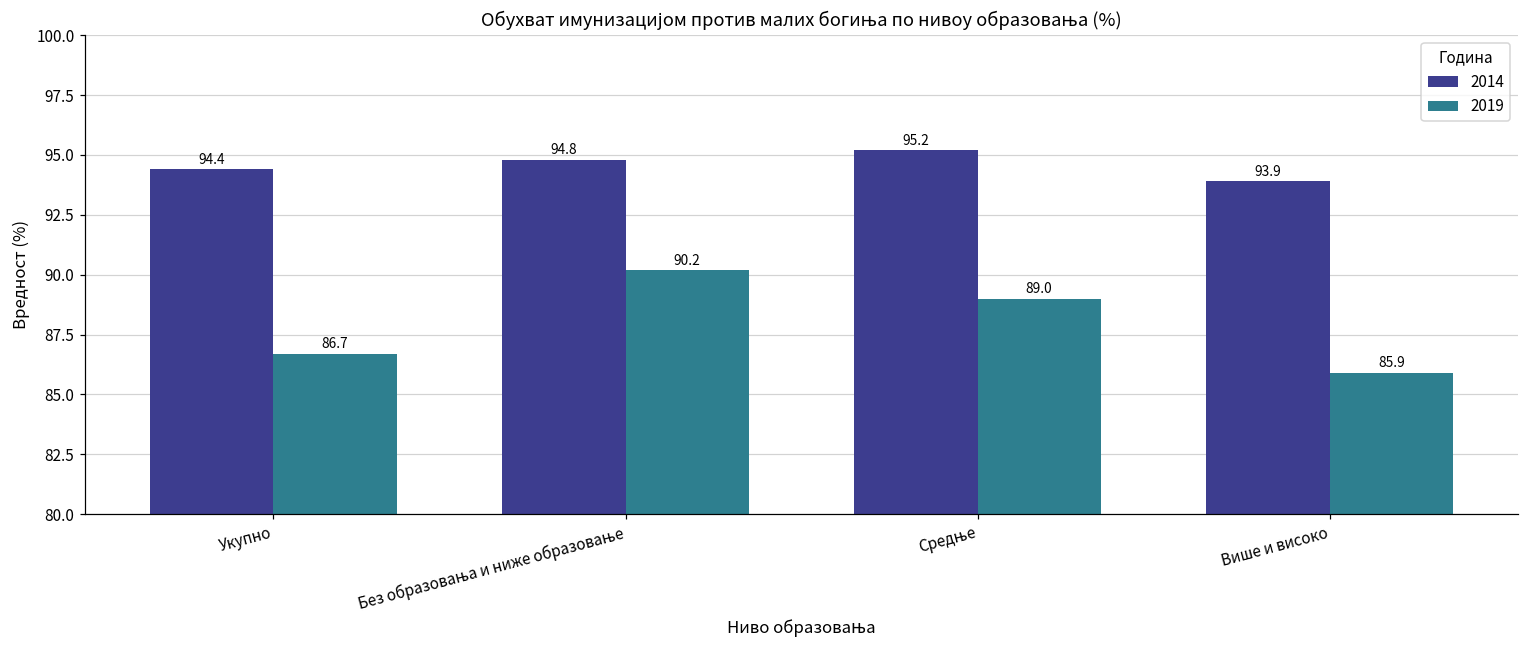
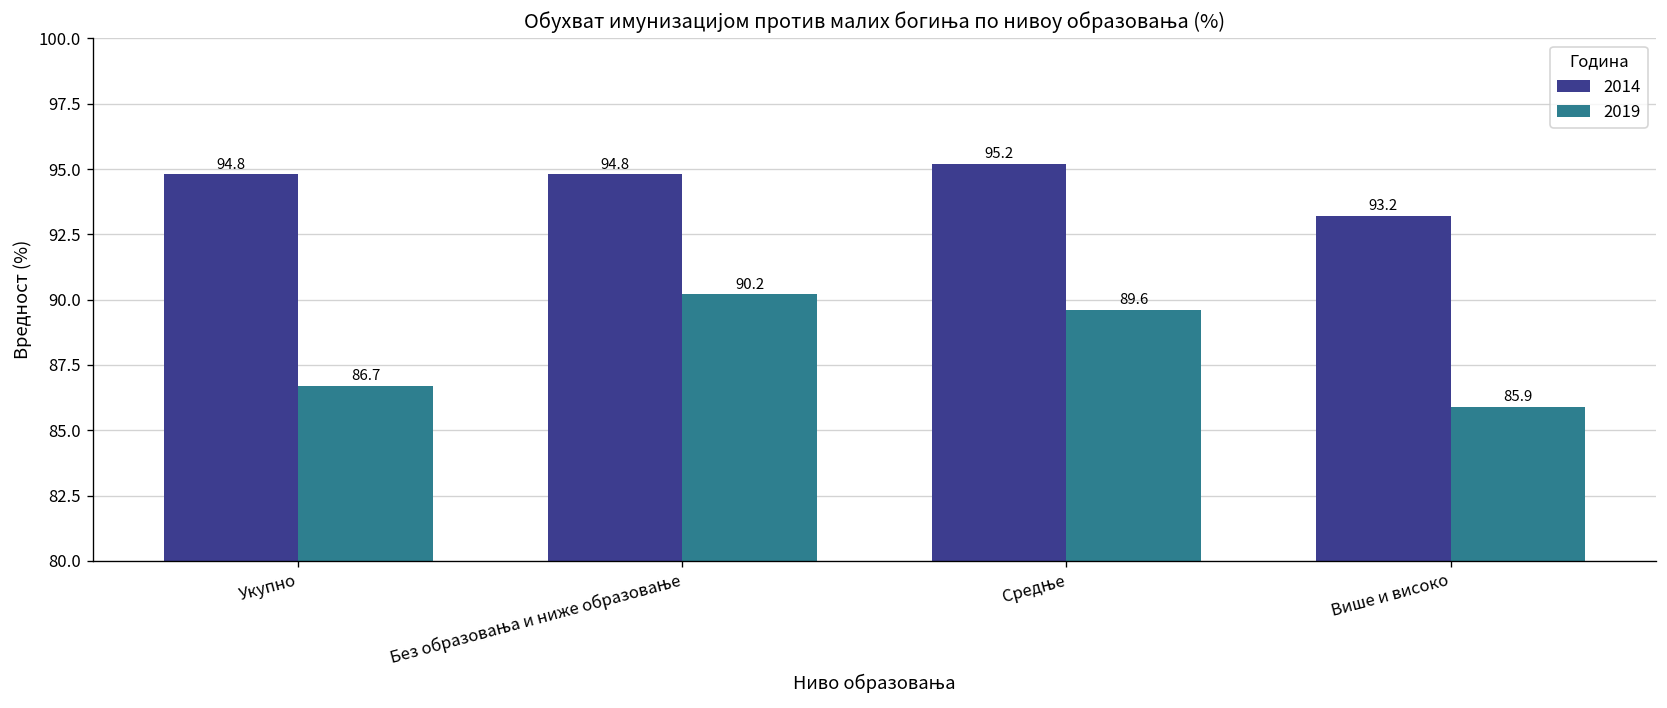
2014, Укупно: 94.4 -> 94.8
2019, Средње: 89.0 -> 89.6
2014, Више и високо: 93.9 -> 93.2
